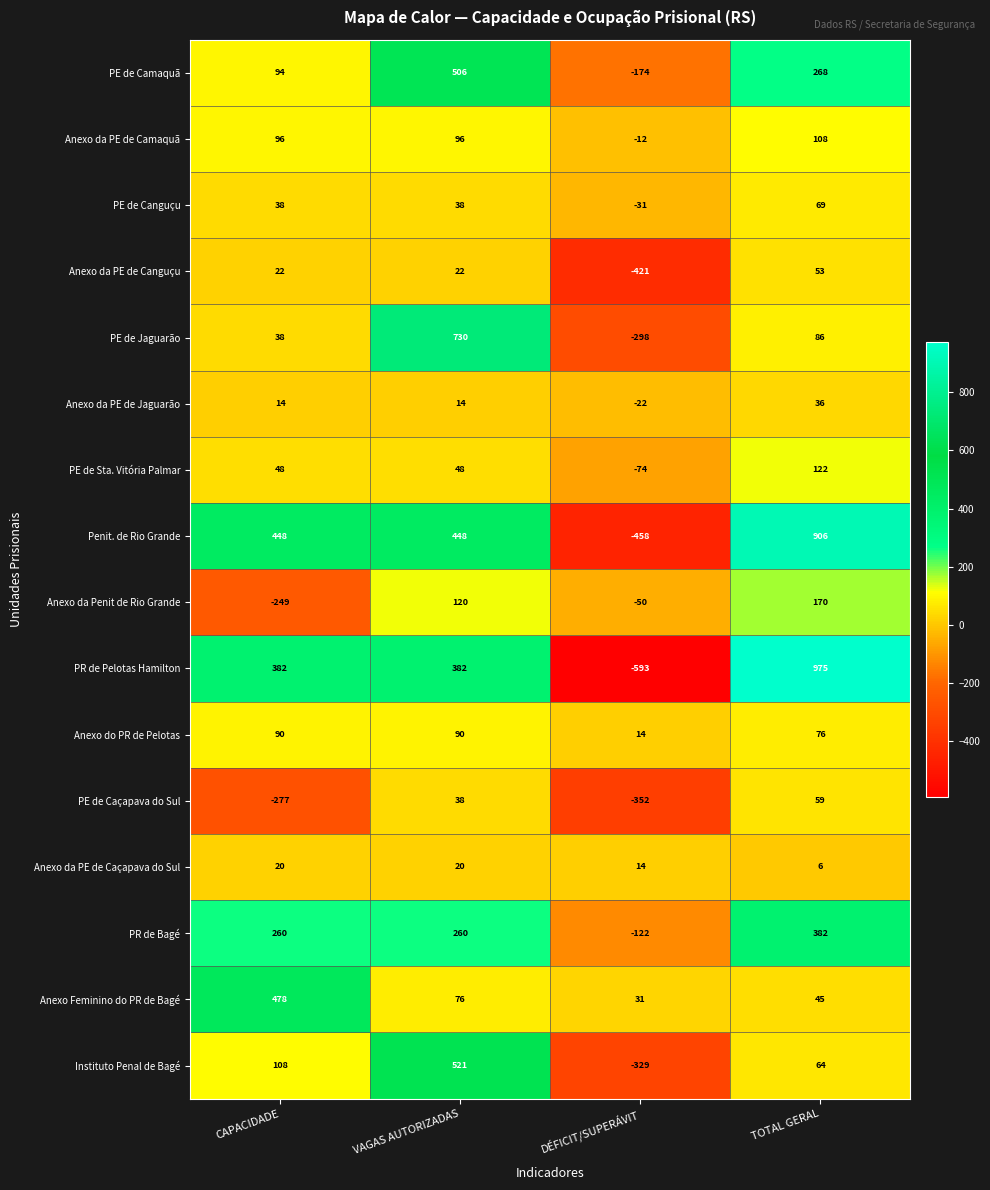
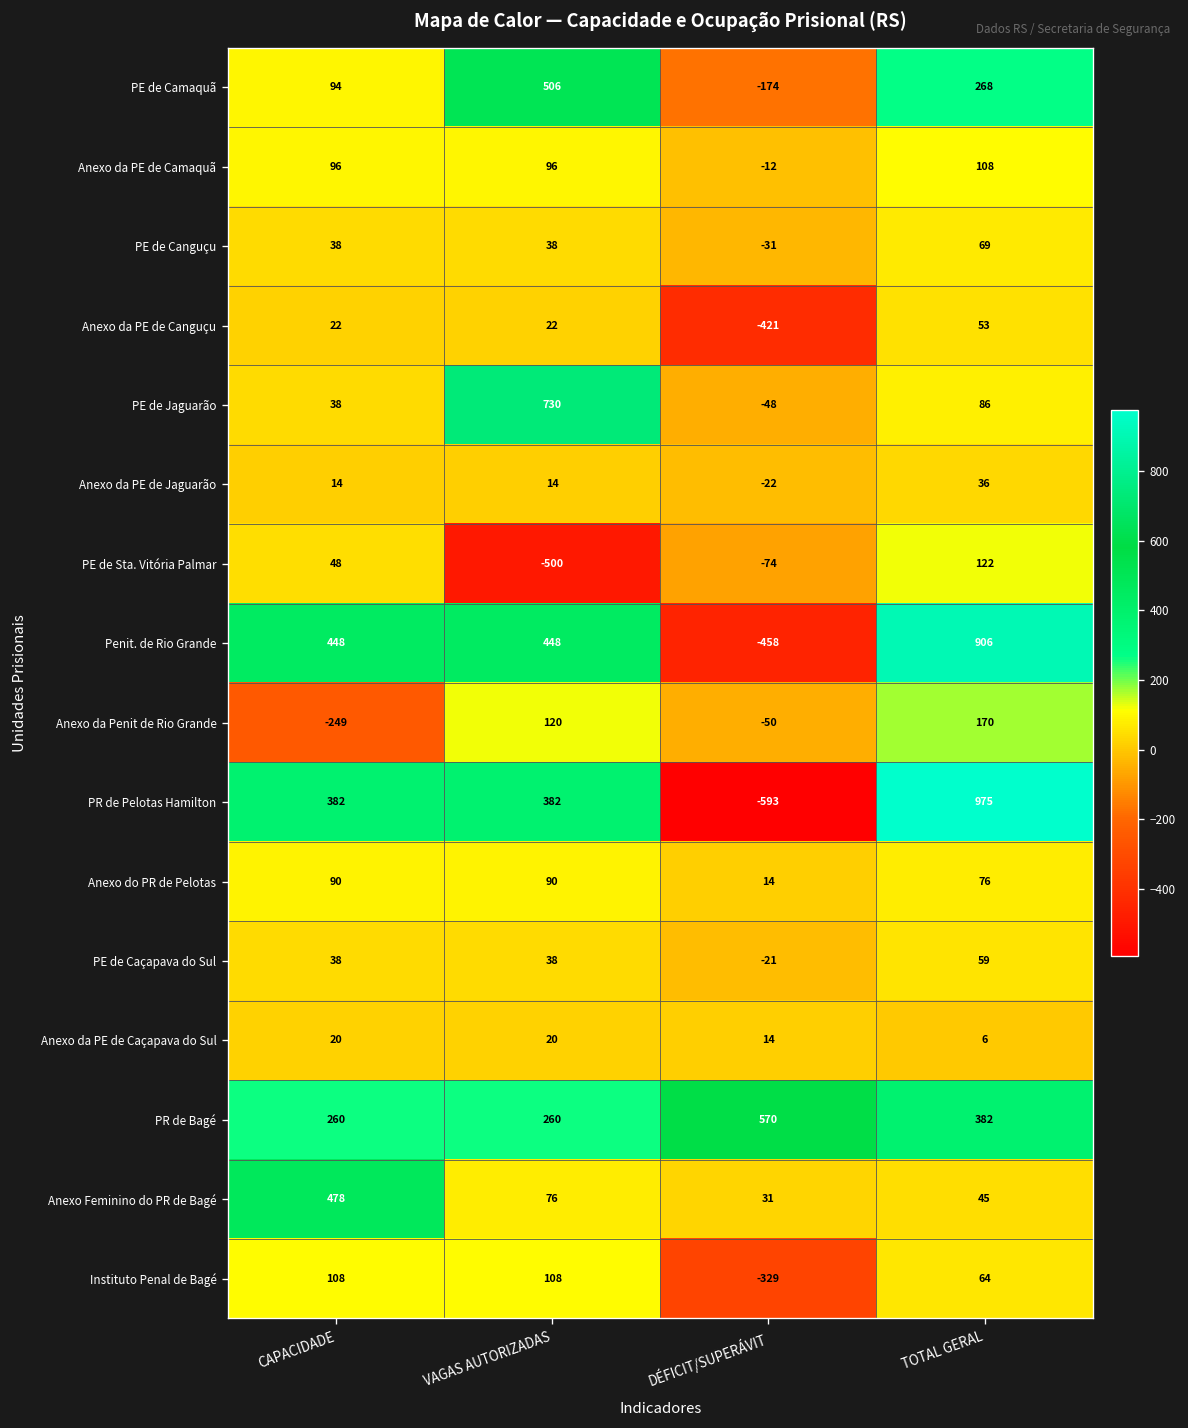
PE de Jaguarão, DÉFICIT/SUPERÁVIT: -298 -> -48
PE de Sta. Vitória Palmar, VAGAS AUTORIZADAS: 48 -> -500
PE de Caçapava do Sul, CAPACIDADE: -277 -> 38
PE de Caçapava do Sul, DÉFICIT/SUPERÁVIT: -352 -> -21
PR de Bagé, DÉFICIT/SUPERÁVIT: -122 -> 570
Instituto Penal de Bagé, VAGAS AUTORIZADAS: 521 -> 108
